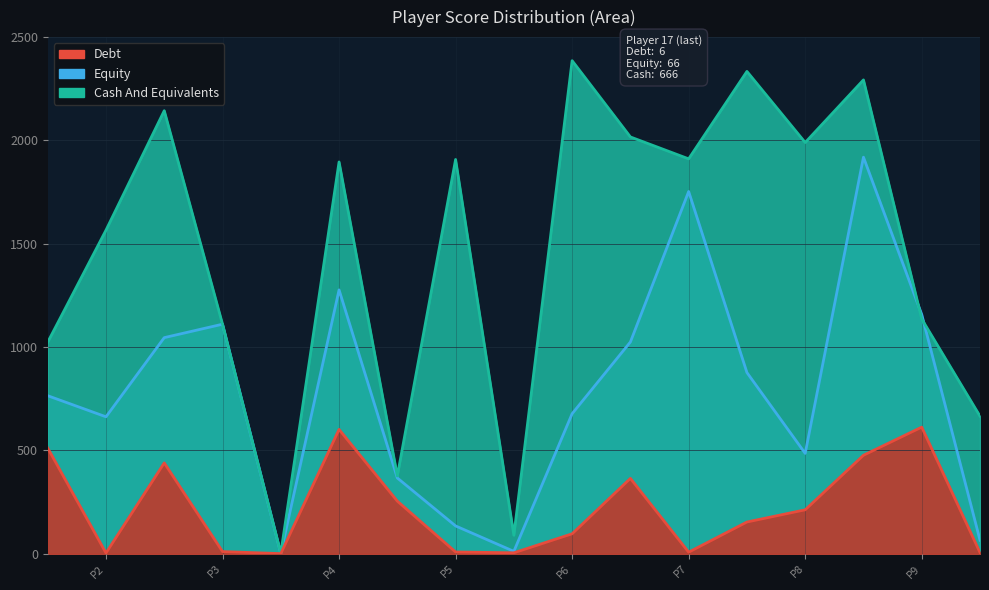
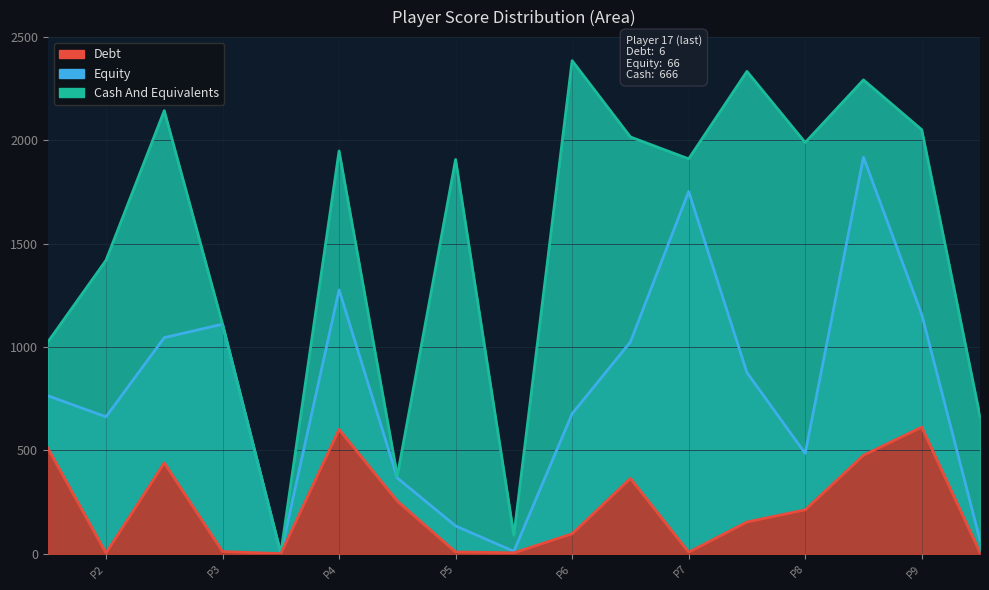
Cash And Equivalents, P2: 1570 -> 1420
Cash And Equivalents, P4: 1900 -> 1950
Cash And Equivalents, P9: 1140 -> 2050
